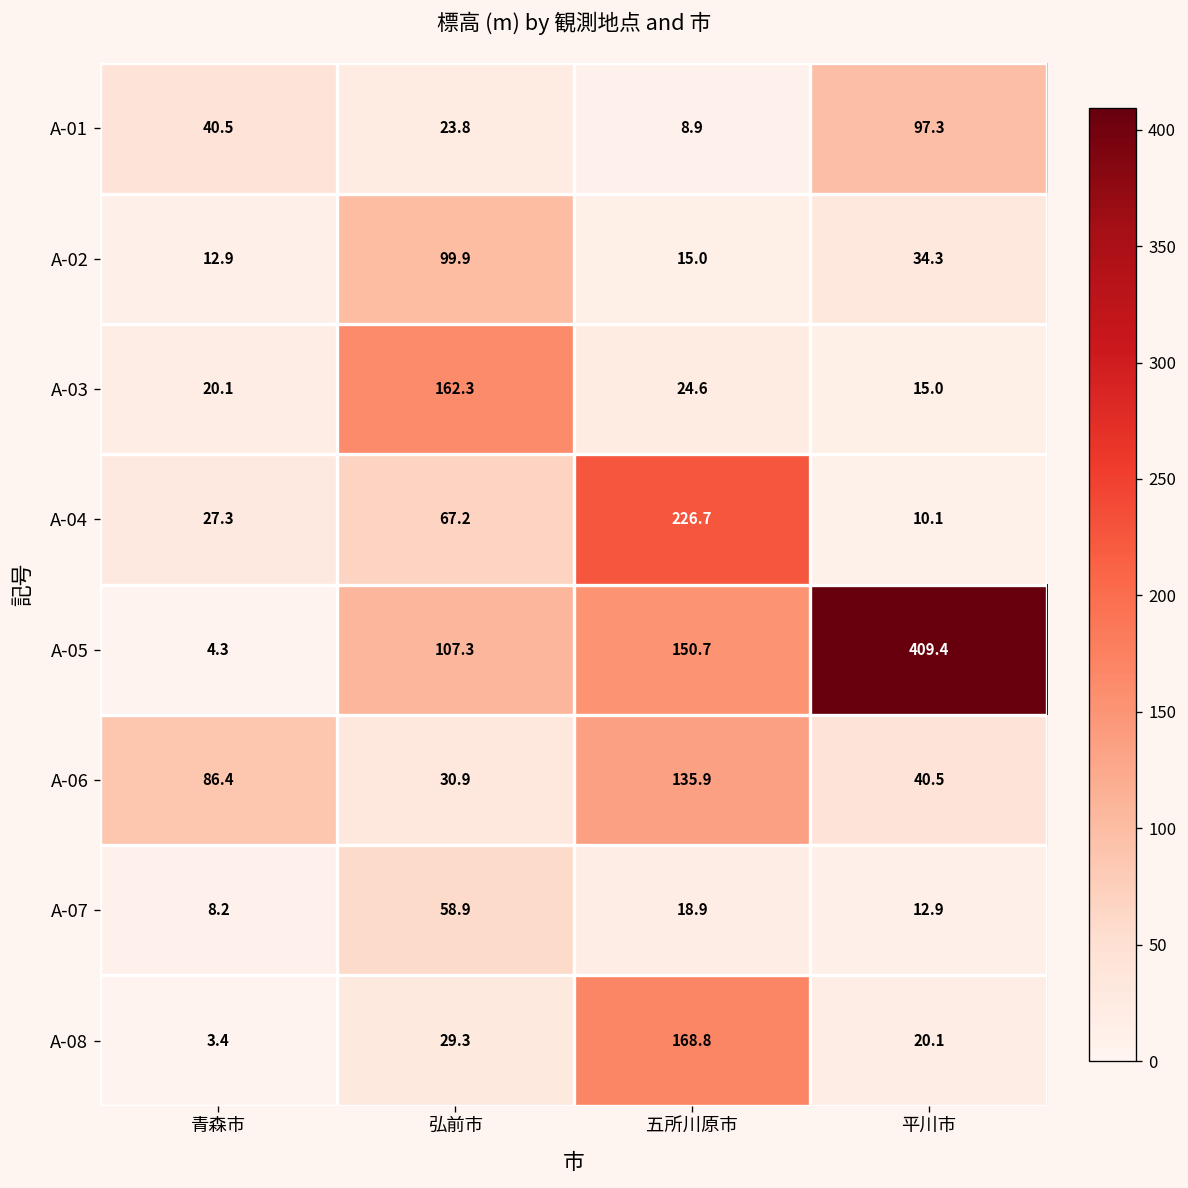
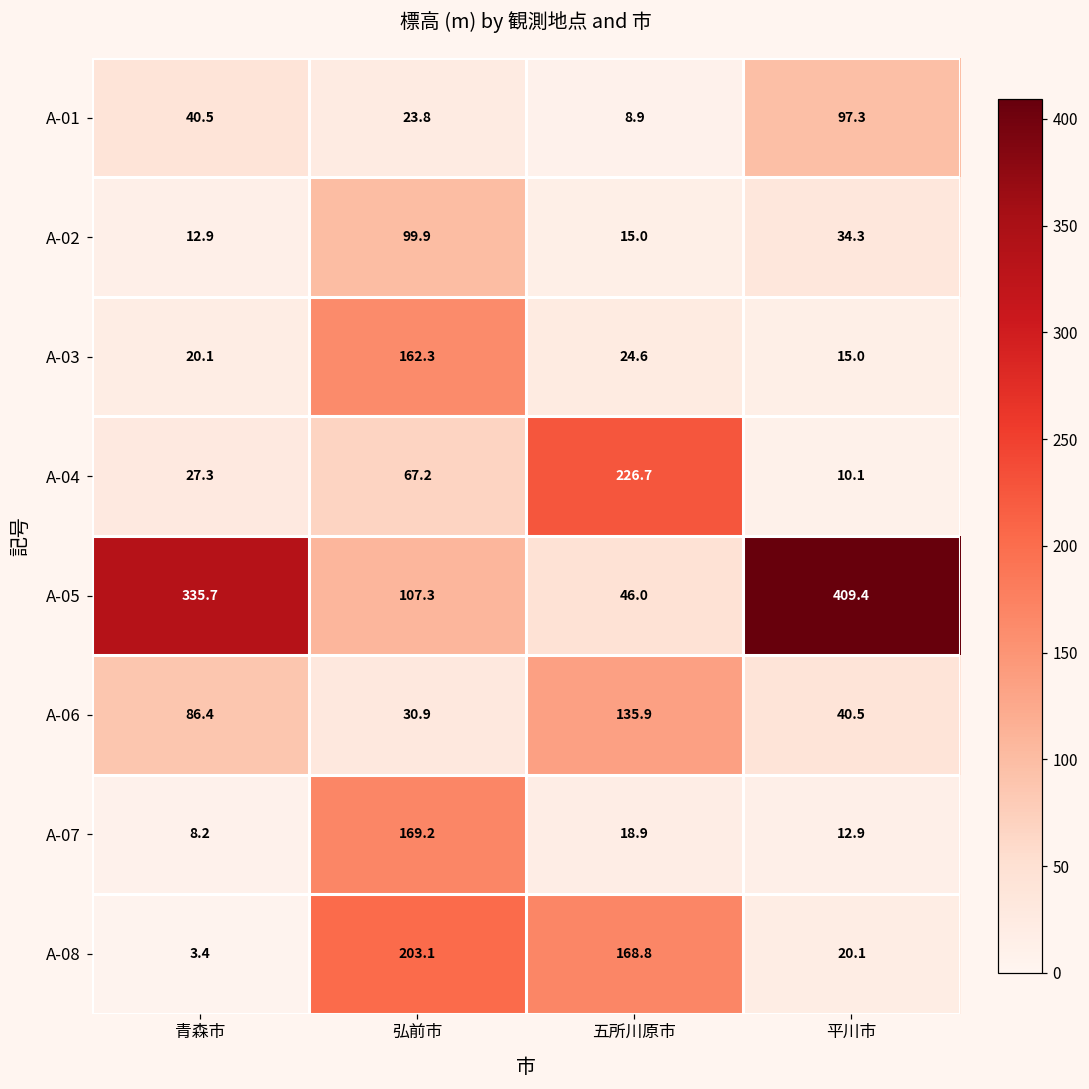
A-05, 青森市: 4.3 -> 335.7
A-05, 五所川原市: 150.7 -> 46.0
A-07, 弘前市: 58.9 -> 169.2
A-08, 弘前市: 29.3 -> 203.1
